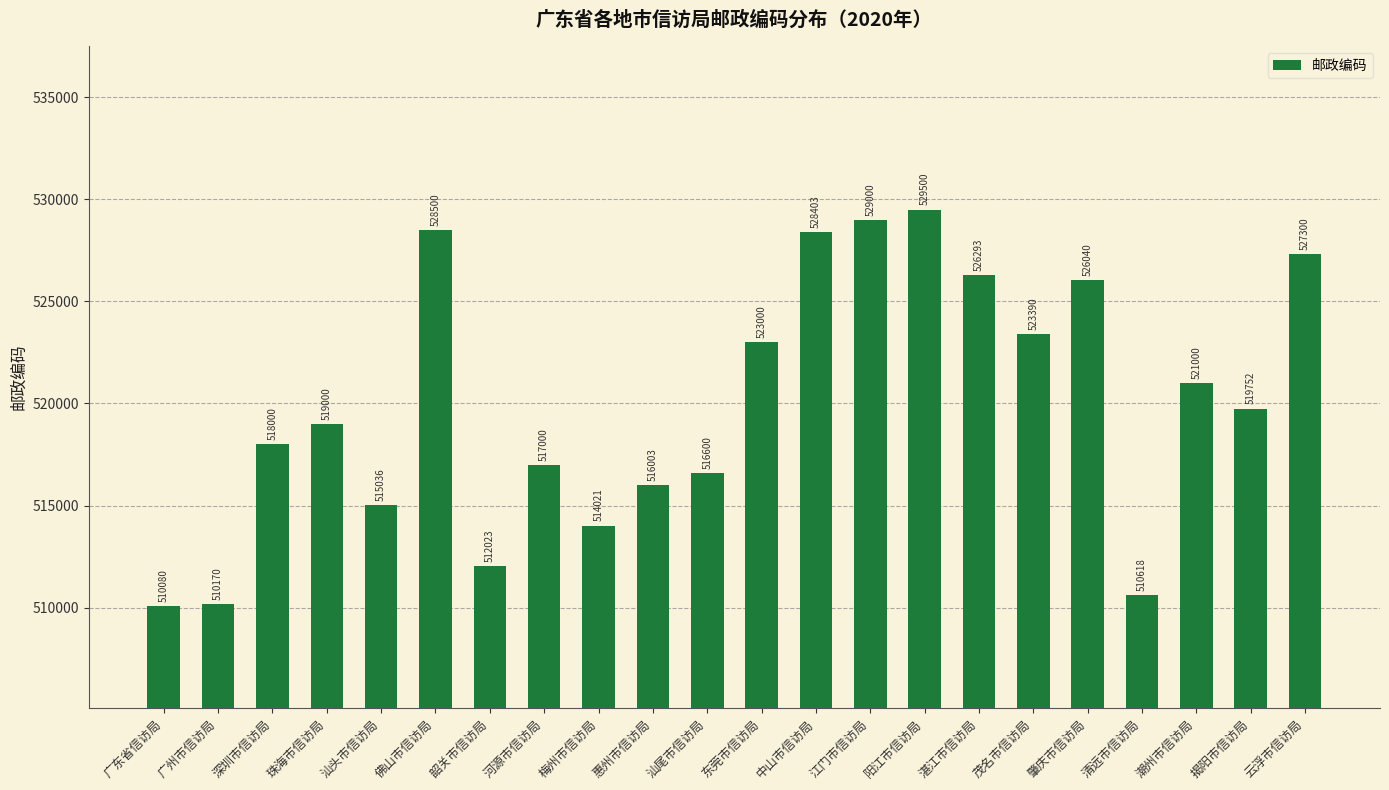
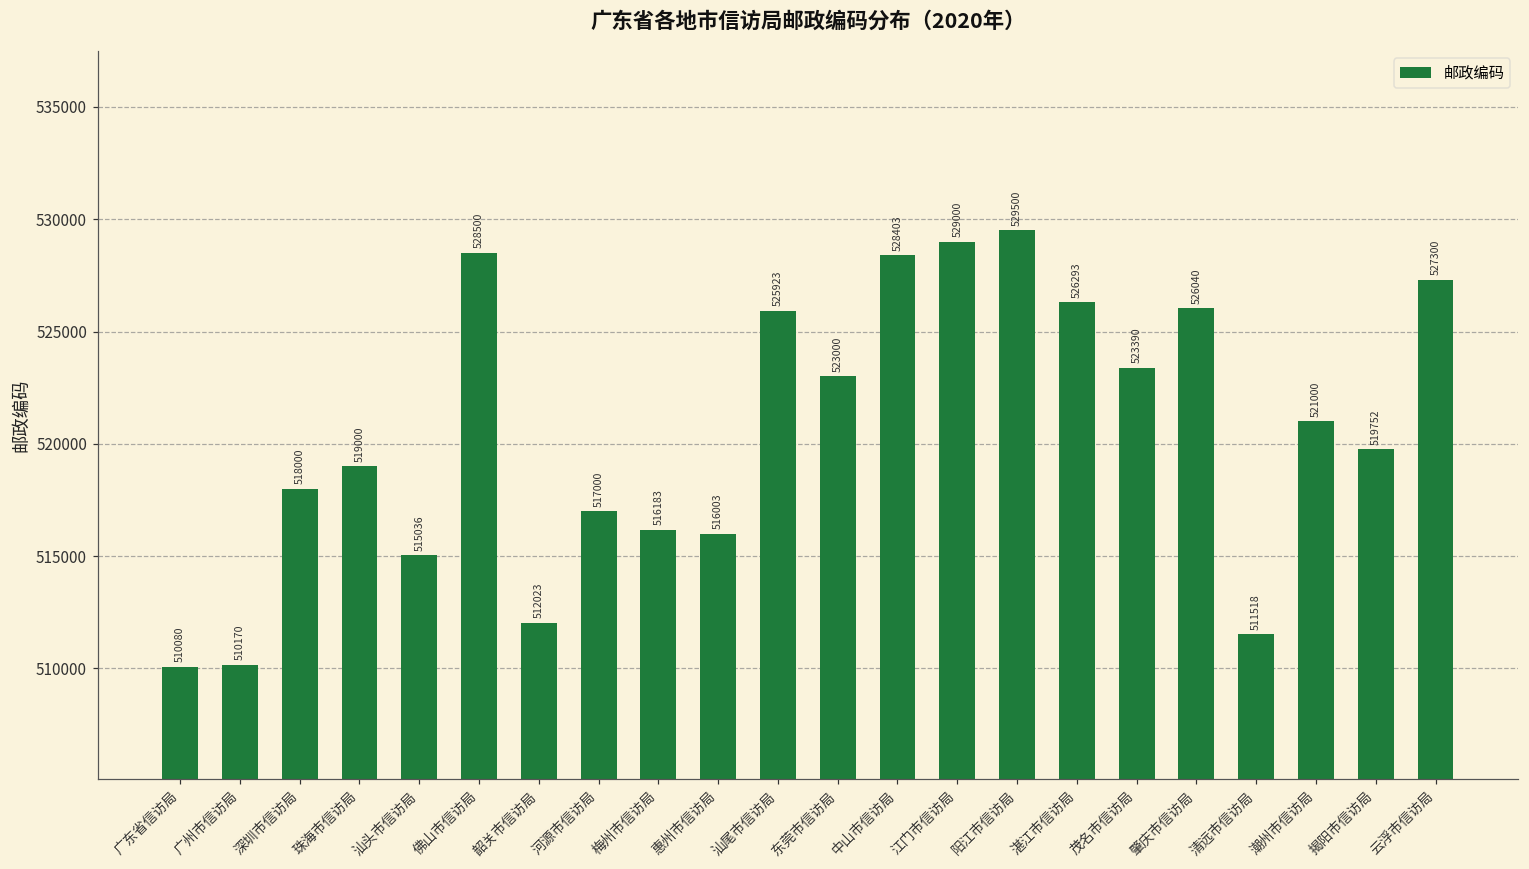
梅州市信访局: 514021 -> 516183
汕尾市信访局: 516600 -> 525923
清远市信访局: 510618 -> 511518
